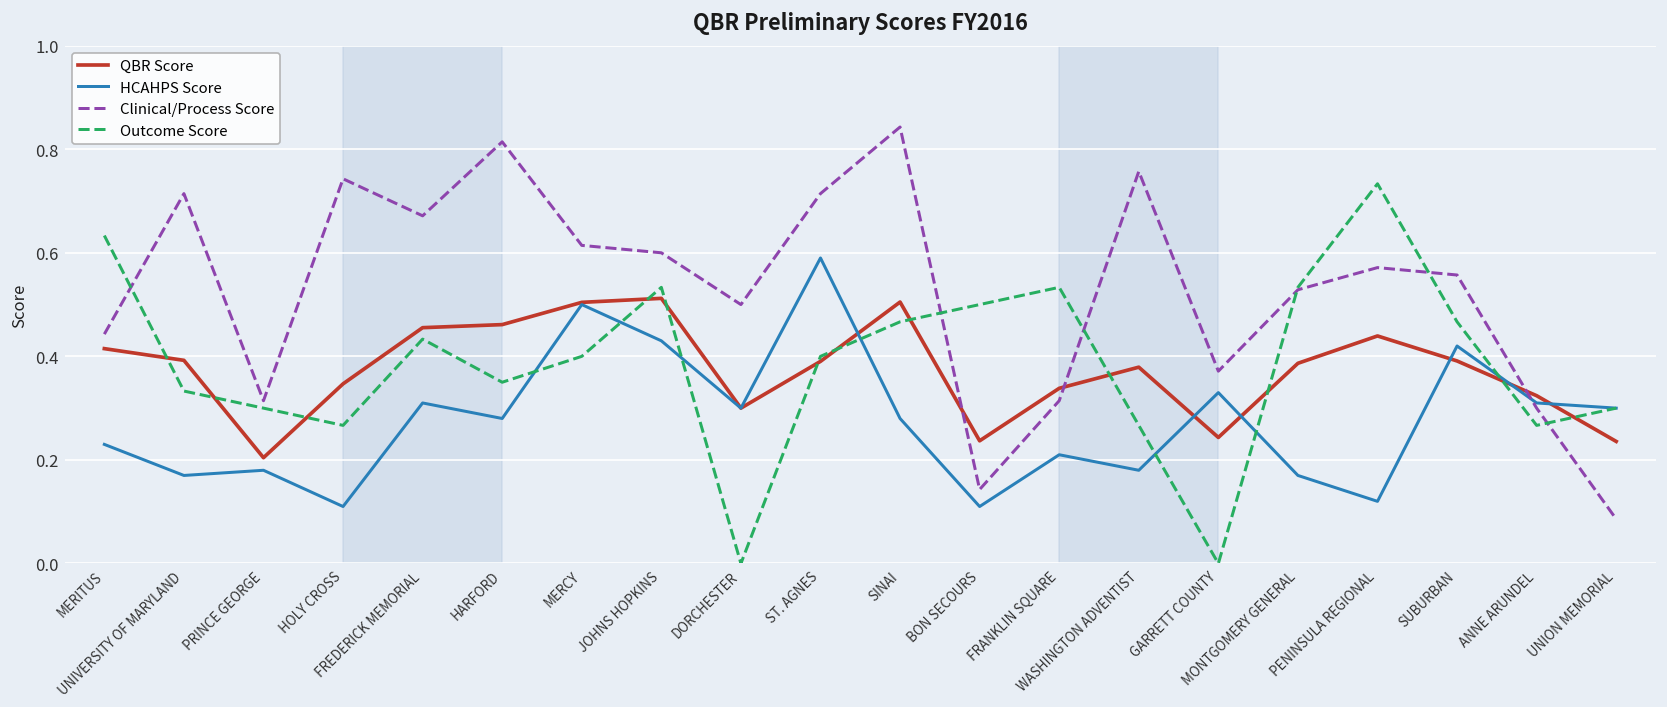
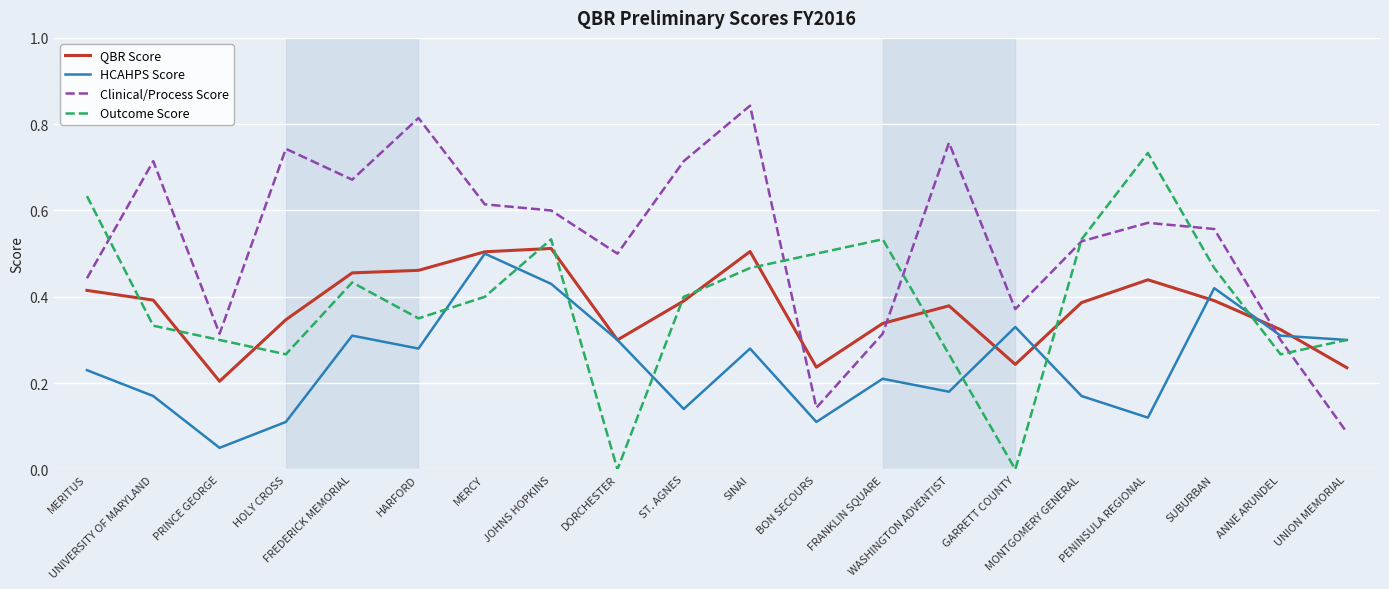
HCAHPS Score, PRINCE GEORGE: 0.18 -> 0.05
HCAHPS Score, ST. AGNES: 0.59 -> 0.14
